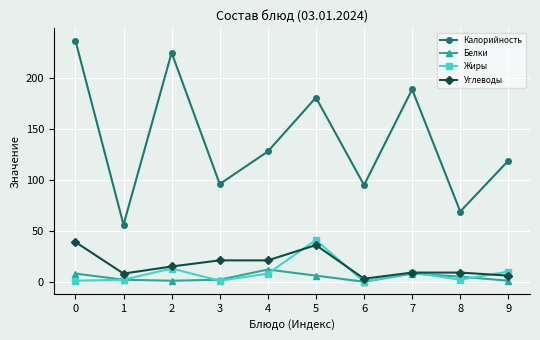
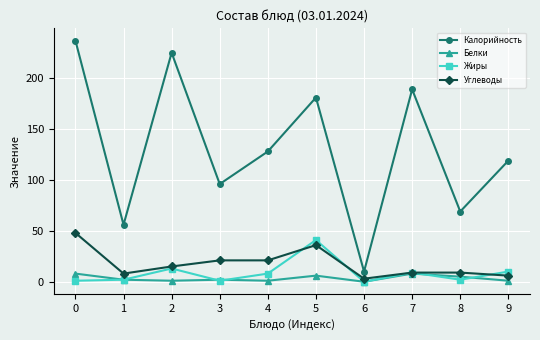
Углеводы, 0: 39 -> 48
Белки, 4: 12 -> 1
Калорийность, 6: 95 -> 10
